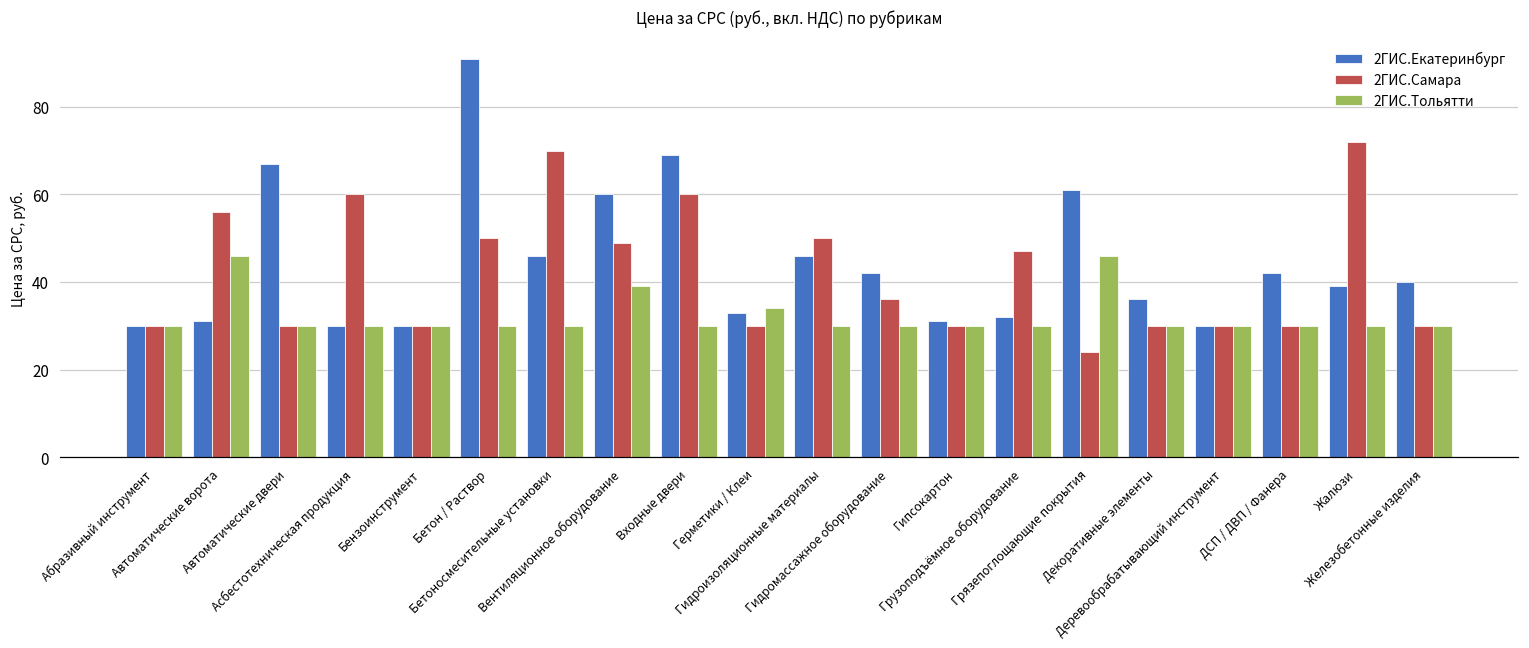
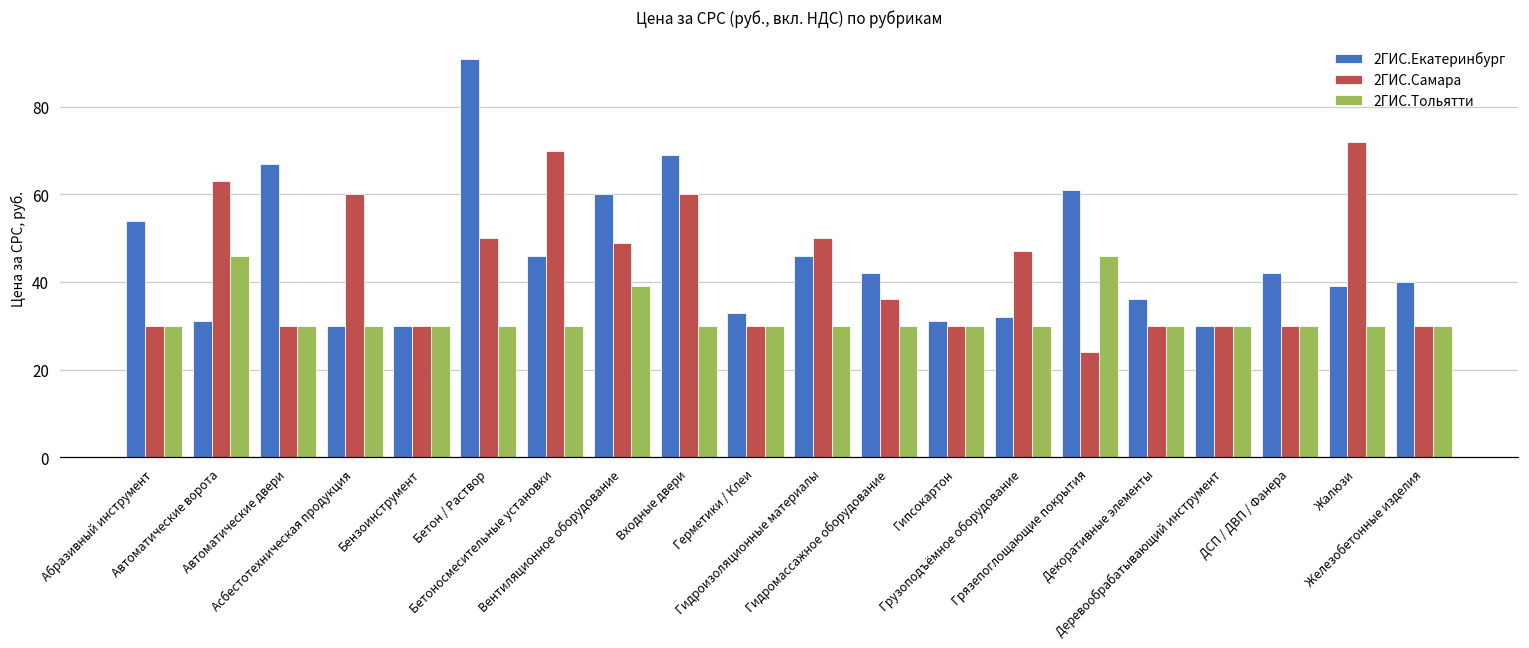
2ГИС.Екатеринбург, Абразивный инструмент: 30 -> 54
2ГИС.Самара, Автоматические ворота: 56 -> 63
2ГИС.Тольятти, Герметики / Клеи: 34 -> 30
